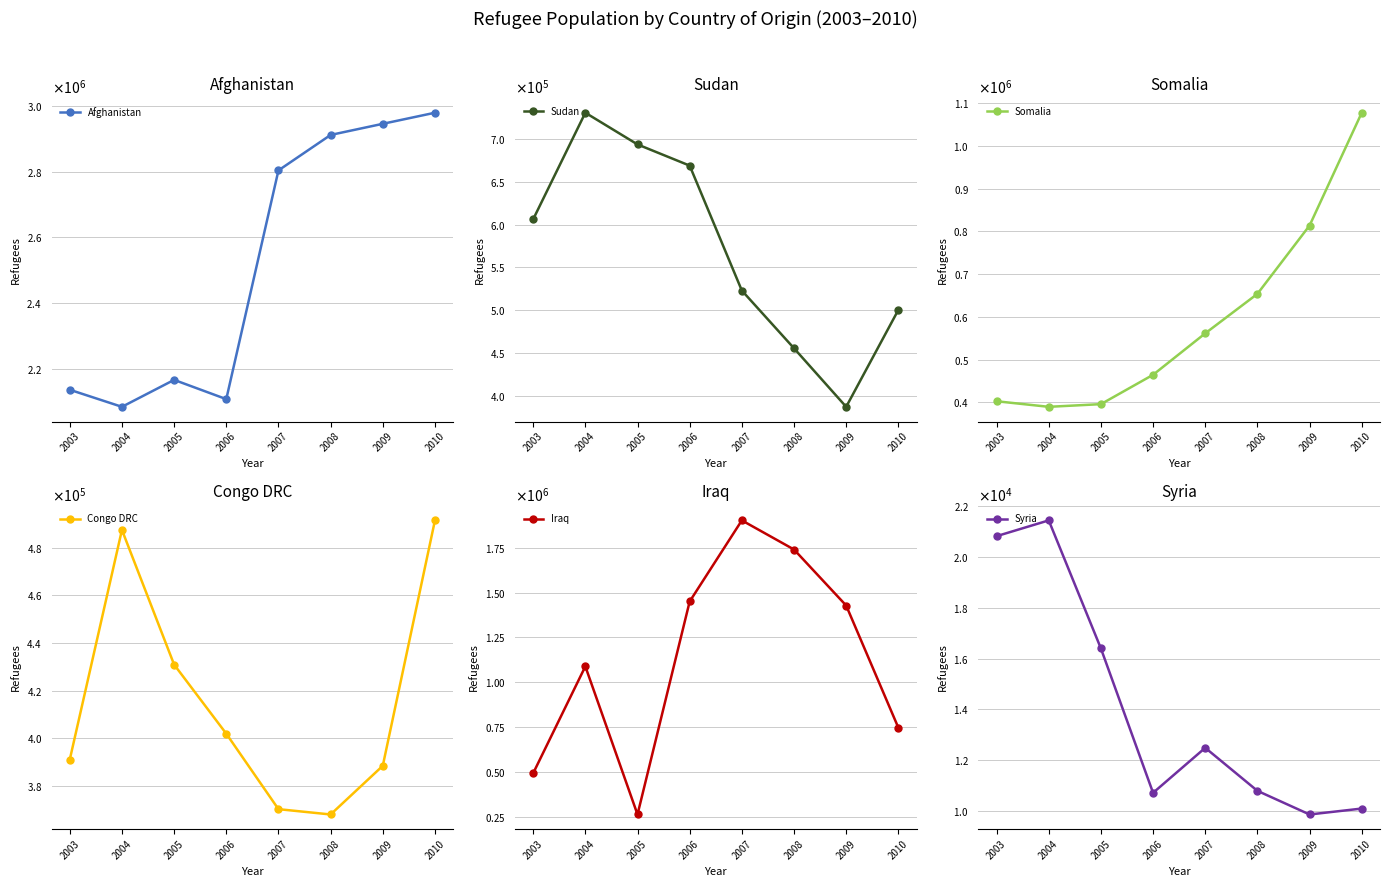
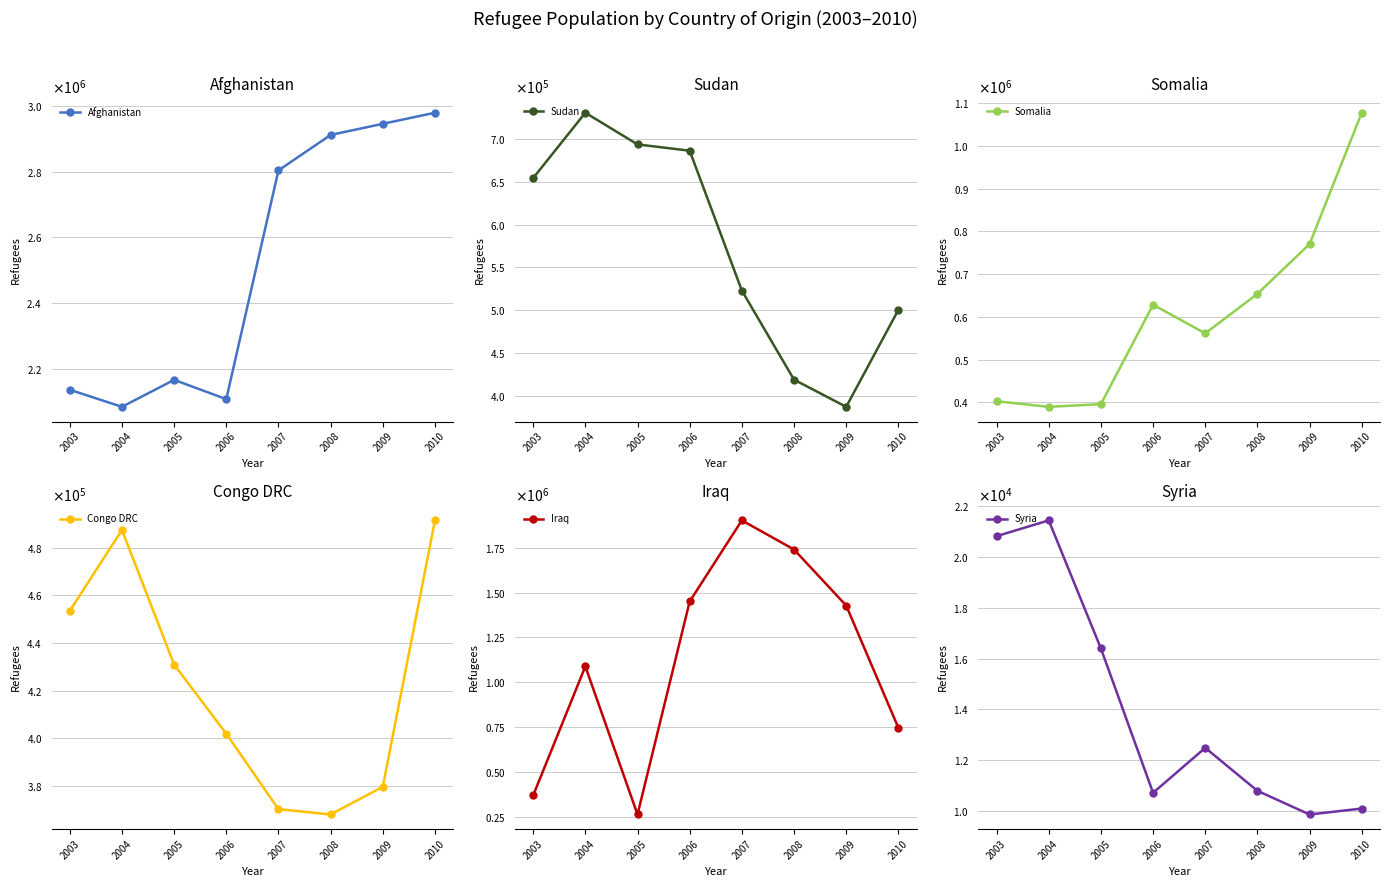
Sudan, 2003: 610000 -> 650000
Sudan, 2006: 670000 -> 690000
Sudan, 2008: 460000 -> 420000
Somalia, 2006: 460000 -> 630000
Somalia, 2009: 810000 -> 770000
Congo DRC, 2003: 391000 -> 453000
Congo DRC, 2009: 388000 -> 380000
Iraq, 2003: 490000 -> 370000
